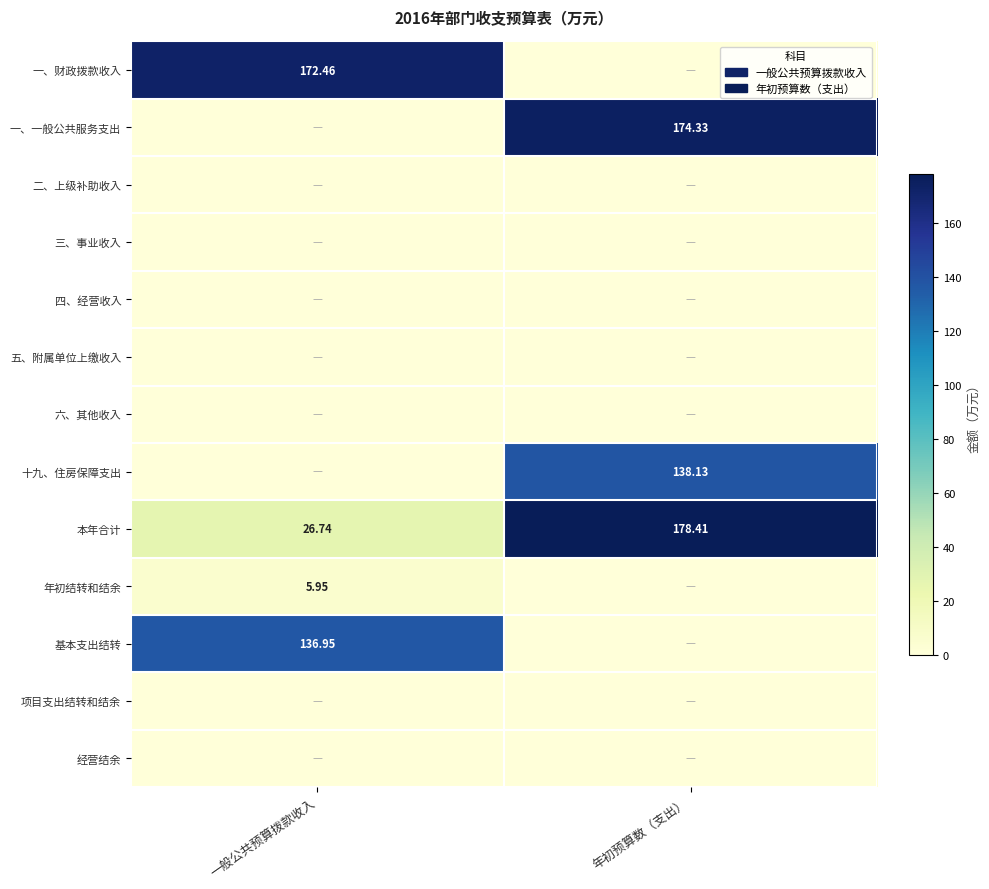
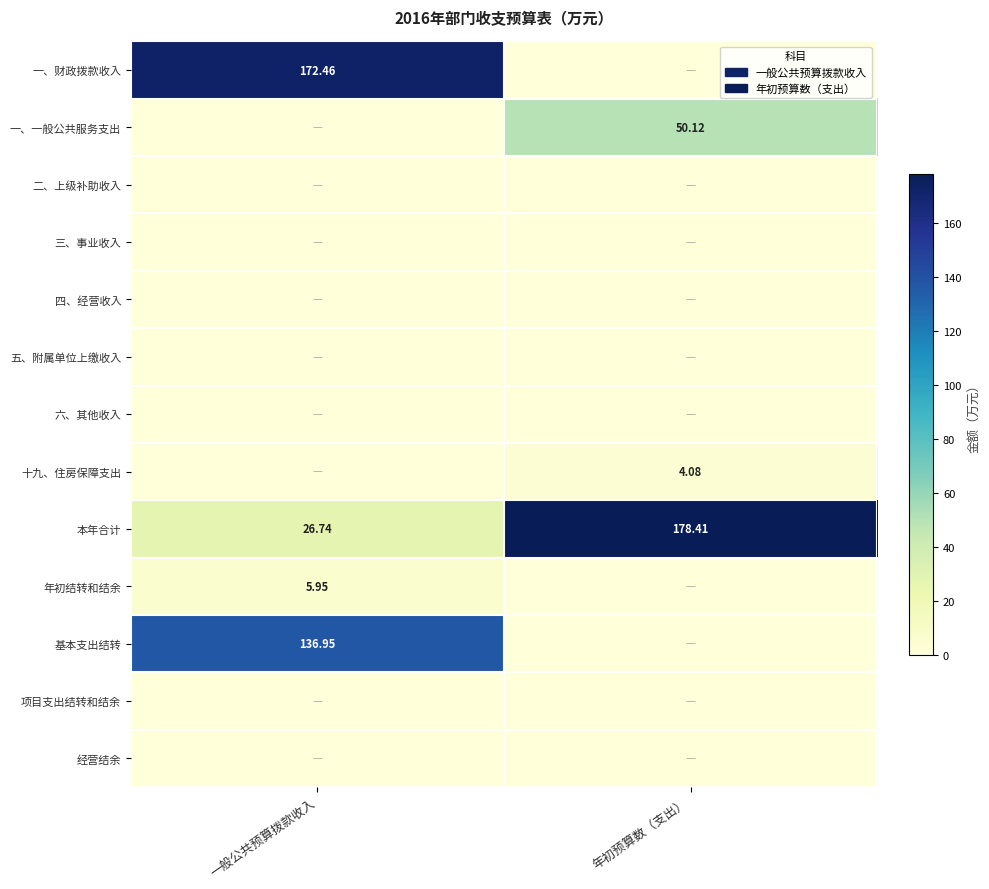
一、一般公共服务支出, 年初预算数（支出）: 174.33 -> 50.12
十九、住房保障支出, 年初预算数（支出）: 138.13 -> 4.08
